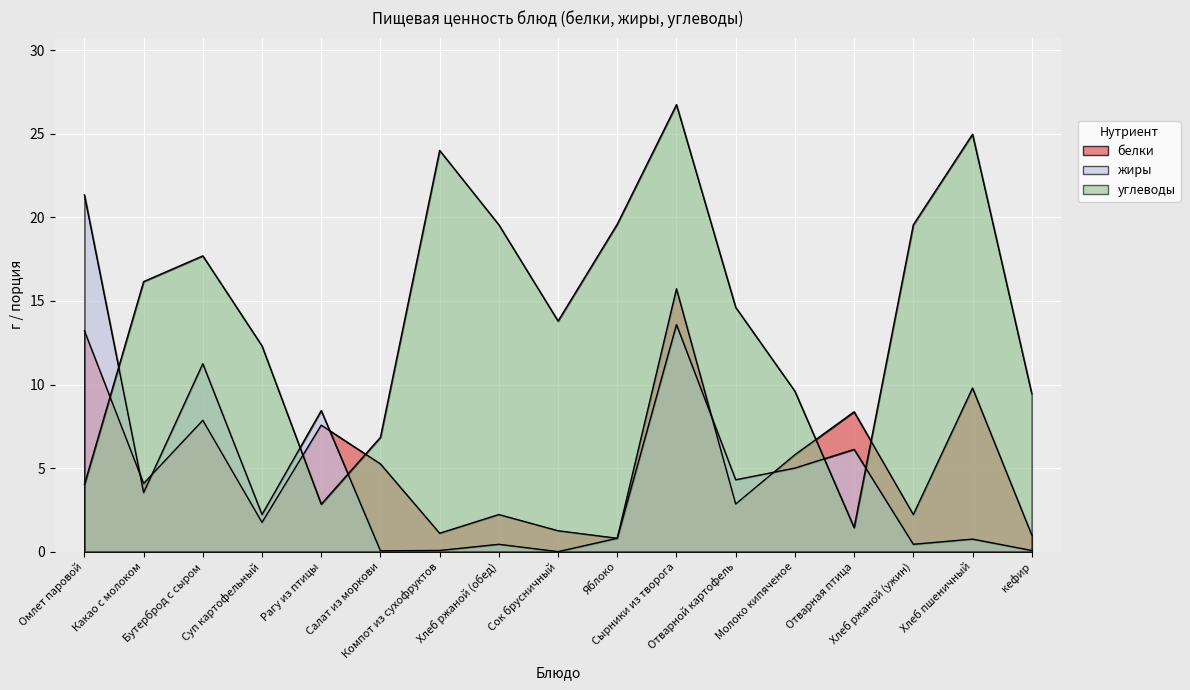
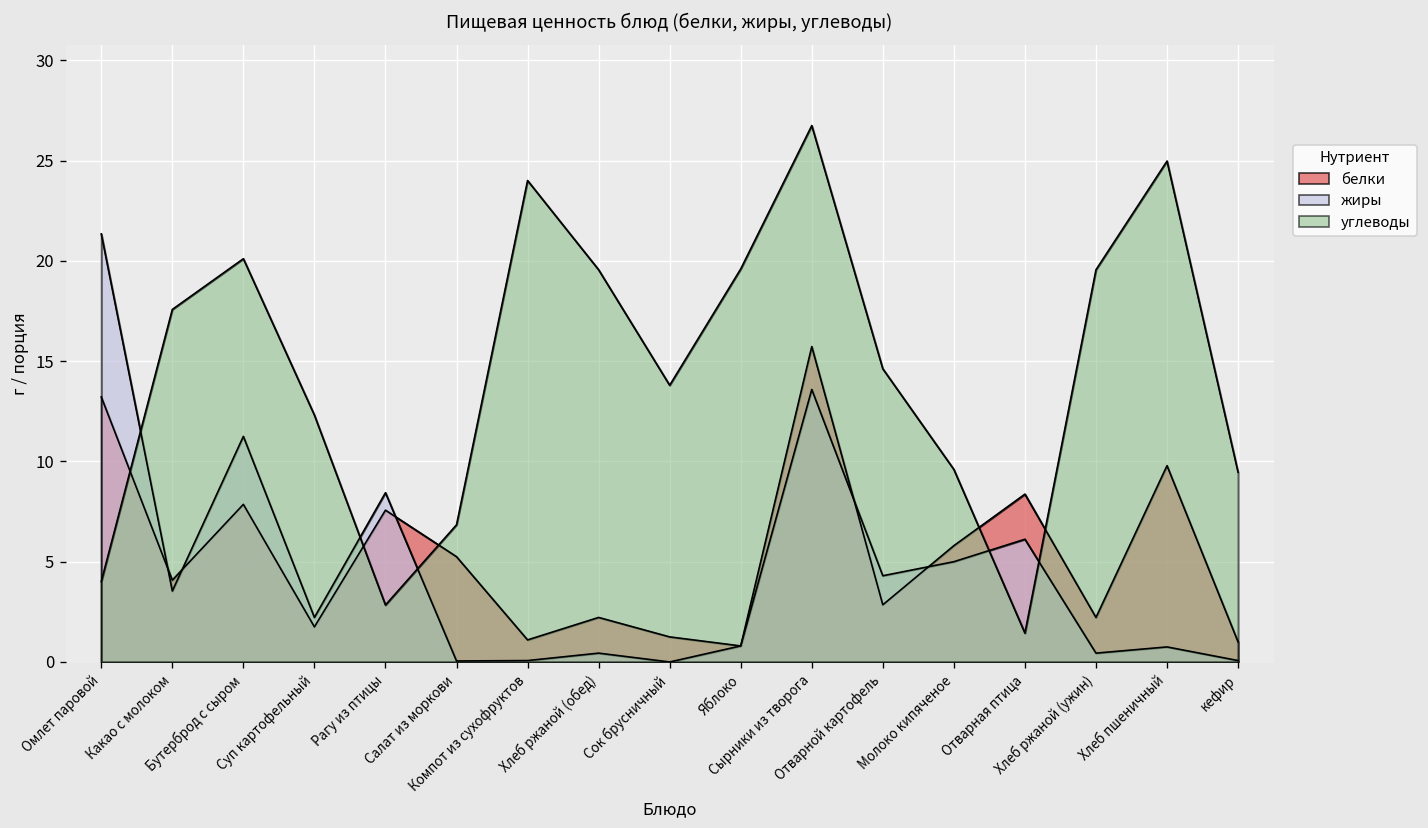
углеводы, Какао с молоком: 16.2 -> 17.6
углеводы, Бутерброд с сыром: 17.7 -> 20.1
